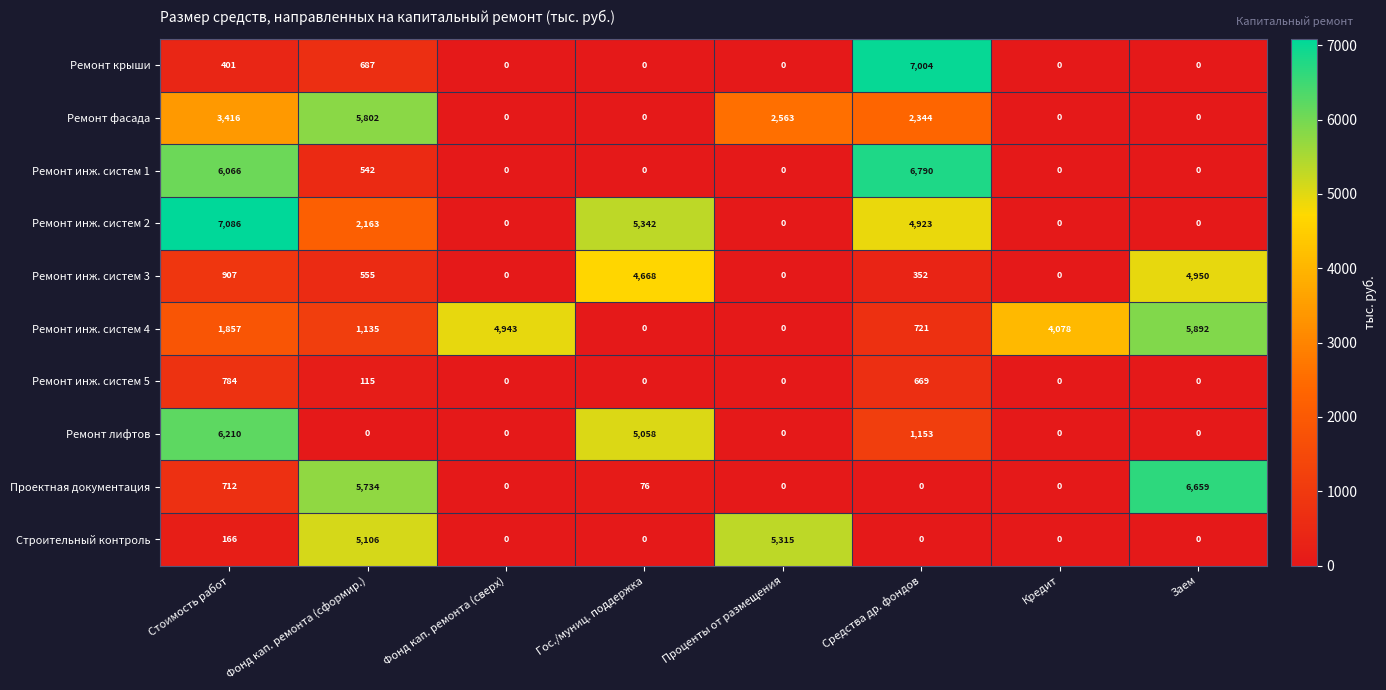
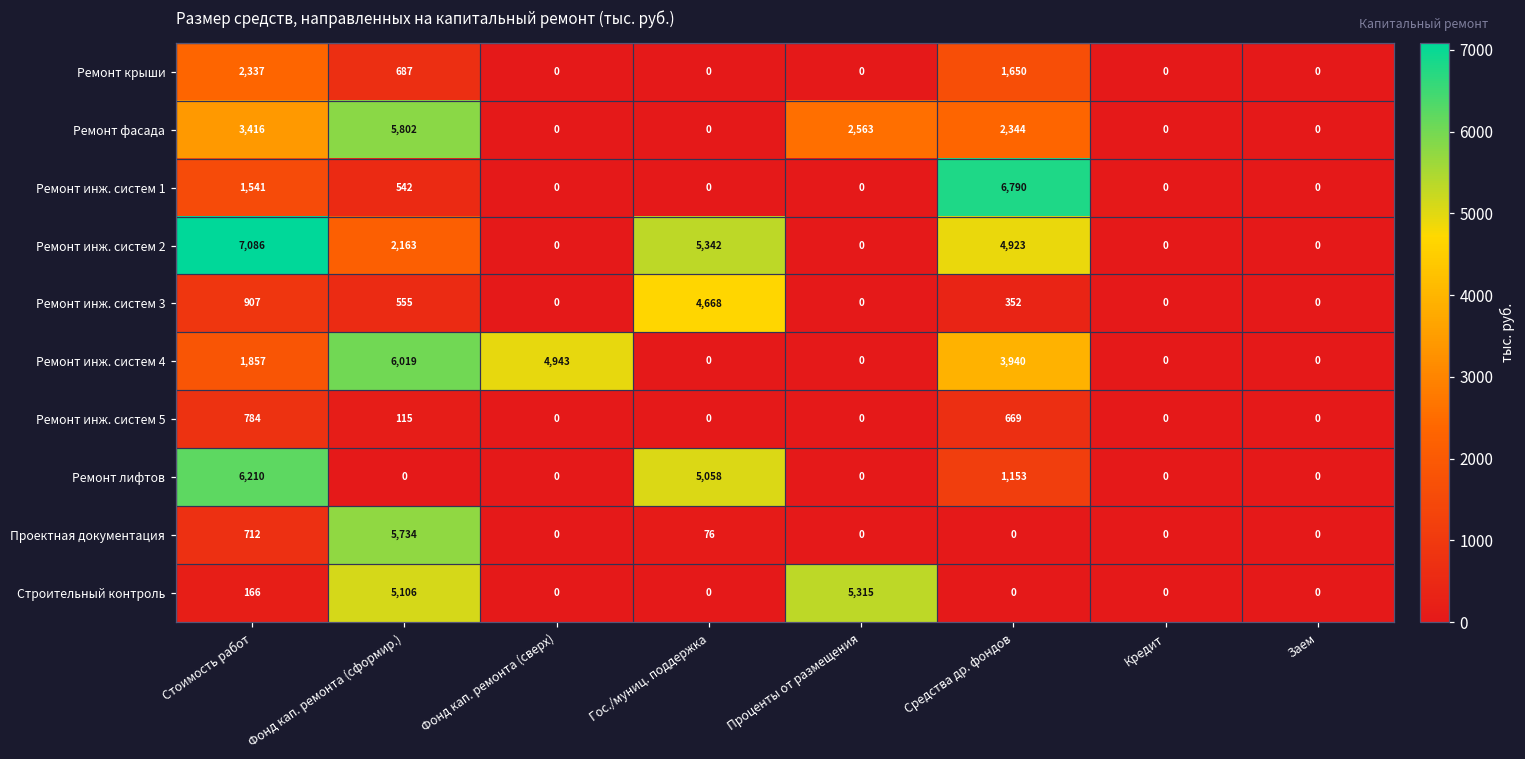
Ремонт крыши, Стоимость работ: 401 -> 2,337
Ремонт крыши, Средства др. фондов: 7,004 -> 1,650
Ремонт инж. систем 1, Стоимость работ: 6,066 -> 1,541
Ремонт инж. систем 3, Заем: 4,950 -> 0
Ремонт инж. систем 4, Фонд кап. ремонта (сформир.): 1,135 -> 6,019
Ремонт инж. систем 4, Средства др. фондов: 721 -> 3,940
Ремонт инж. систем 4, Кредит: 4,078 -> 0
Ремонт инж. систем 4, Заем: 5,892 -> 0
Проектная документация, Заем: 6,659 -> 0
